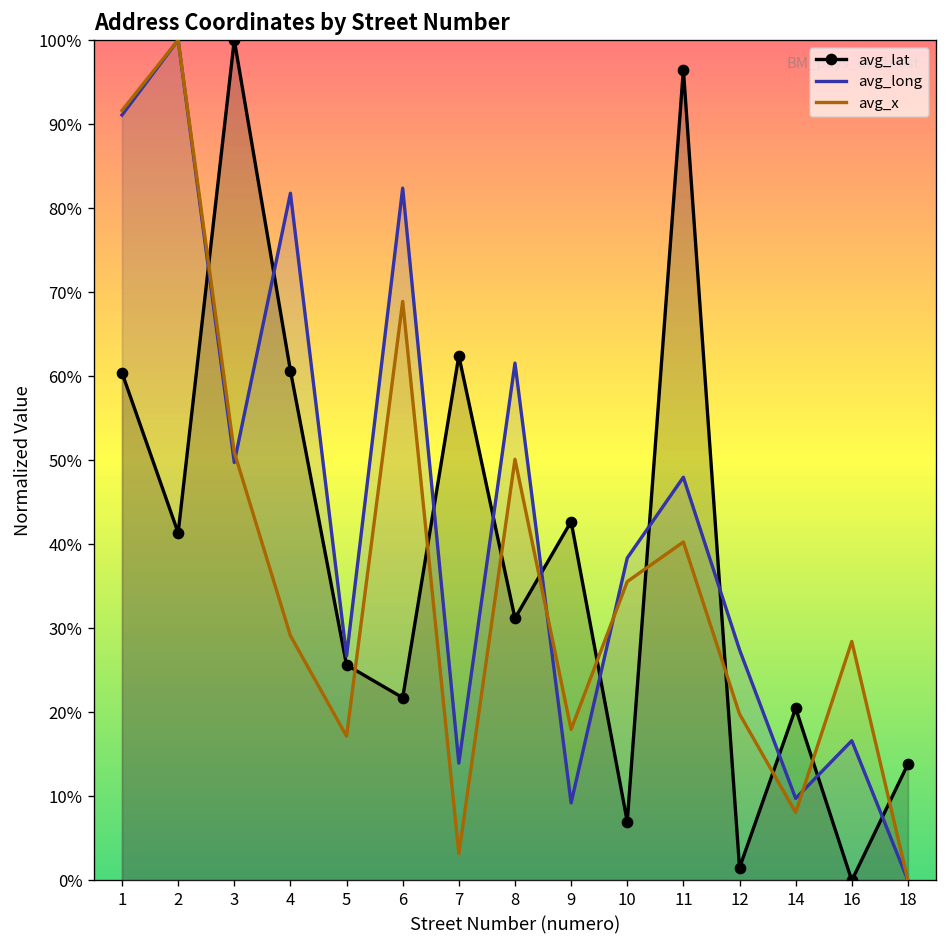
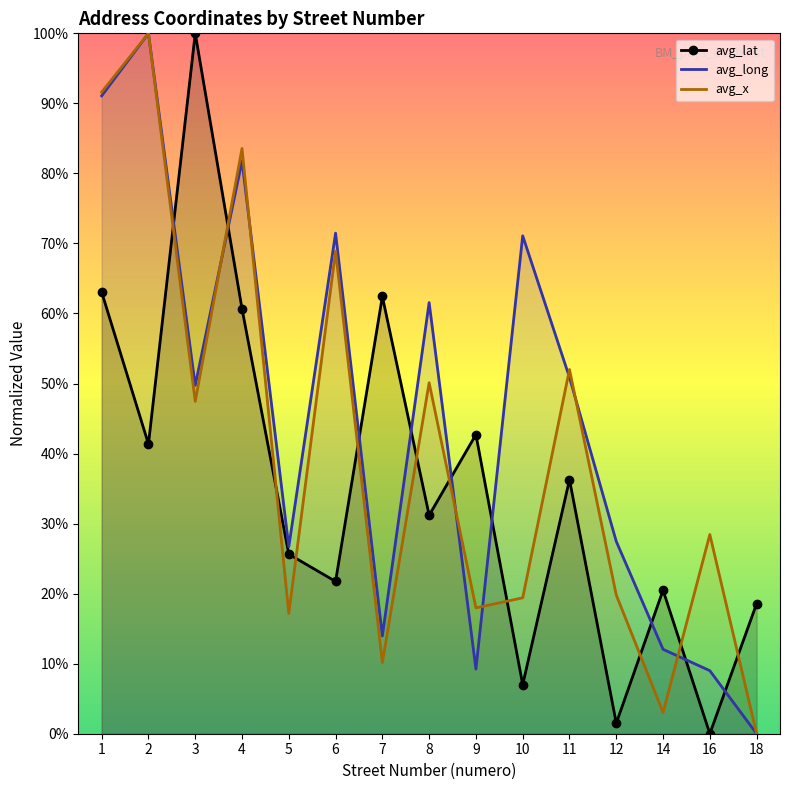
avg_lat, 1: 60% -> 63%
avg_x, 3: 51% -> 47%
avg_x, 4: 29% -> 84%
avg_long, 6: 82% -> 71%
avg_x, 7: 3% -> 10%
avg_long, 10: 38% -> 71%
avg_x, 10: 36% -> 19%
avg_lat, 11: 96% -> 36%
avg_long, 11: 48% -> 51%
avg_x, 11: 40% -> 52%
avg_long, 14: 10% -> 12%
avg_x, 14: 8% -> 3%
avg_long, 16: 17% -> 9%
avg_lat, 18: 14% -> 19%
